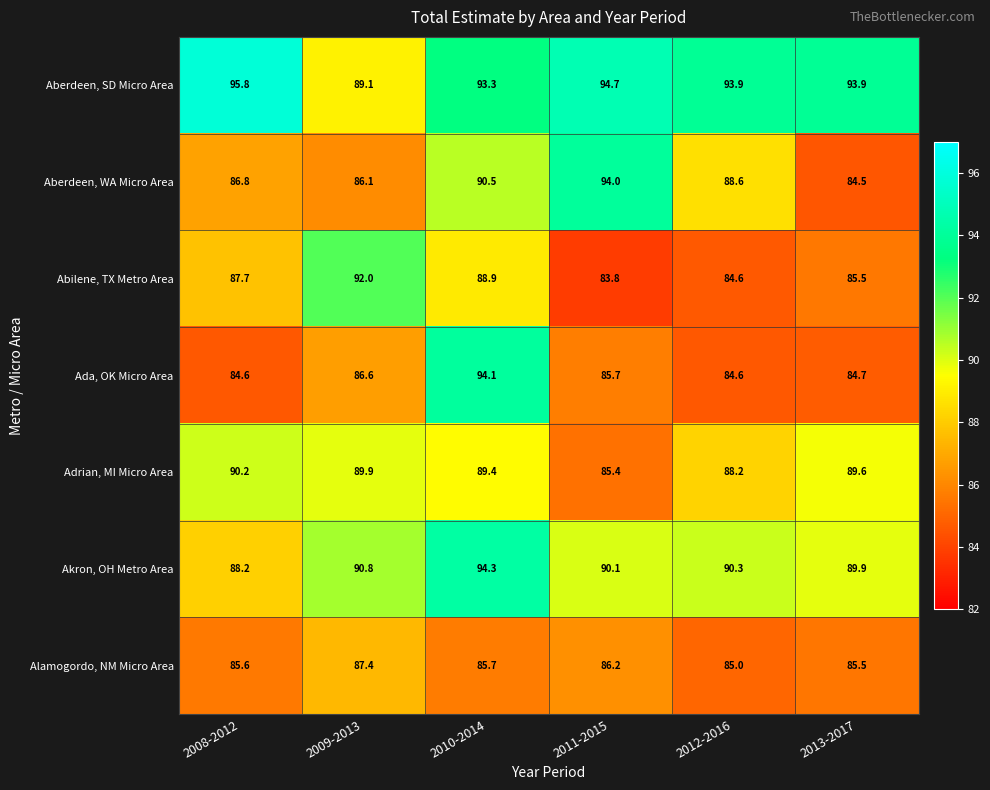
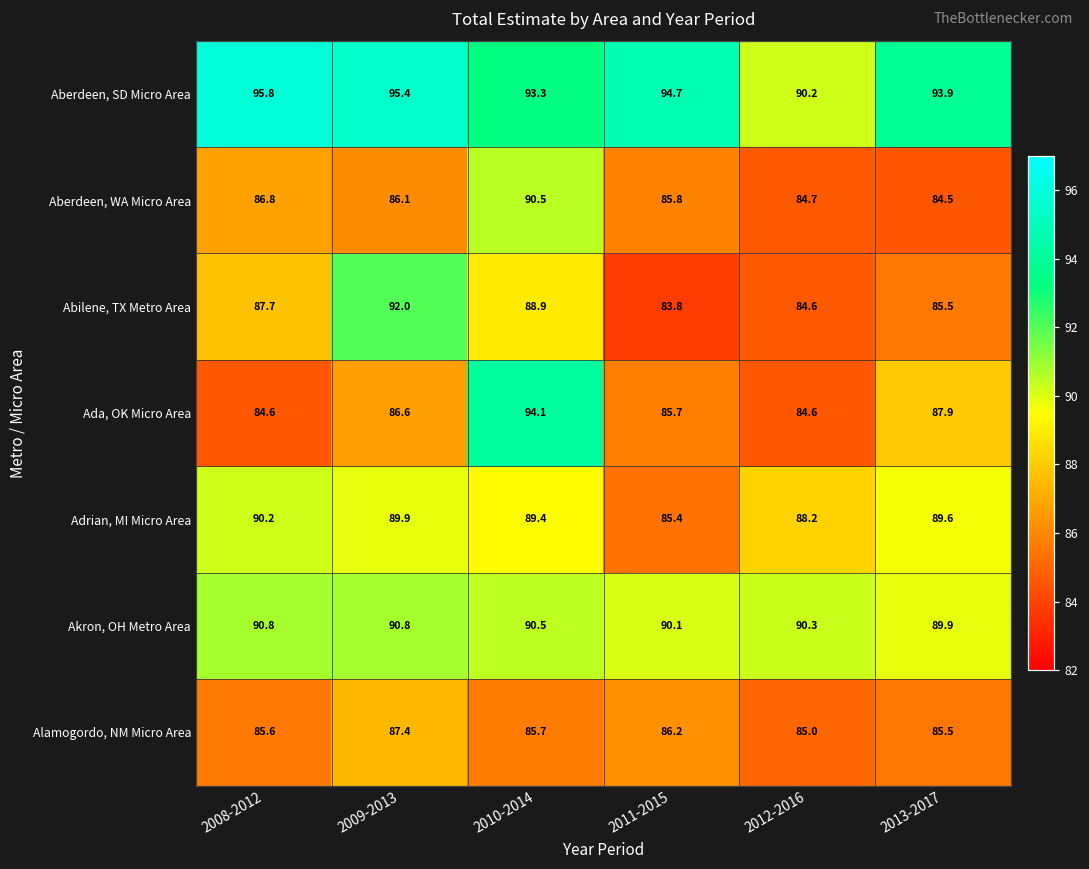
Aberdeen, SD Micro Area, 2009-2013: 89.1 -> 95.4
Aberdeen, SD Micro Area, 2012-2016: 93.9 -> 90.2
Aberdeen, WA Micro Area, 2011-2015: 94.0 -> 85.8
Aberdeen, WA Micro Area, 2012-2016: 88.6 -> 84.7
Ada, OK Micro Area, 2013-2017: 84.7 -> 87.9
Akron, OH Metro Area, 2008-2012: 88.2 -> 90.8
Akron, OH Metro Area, 2010-2014: 94.3 -> 90.5
